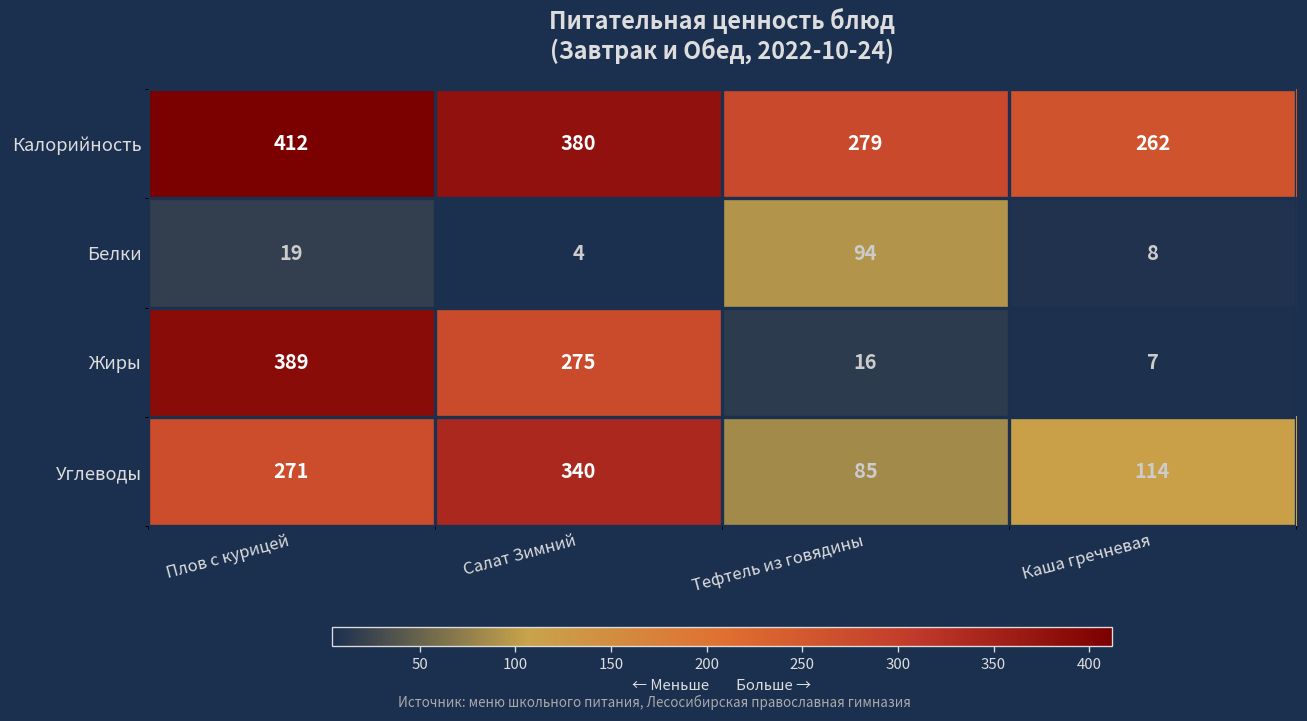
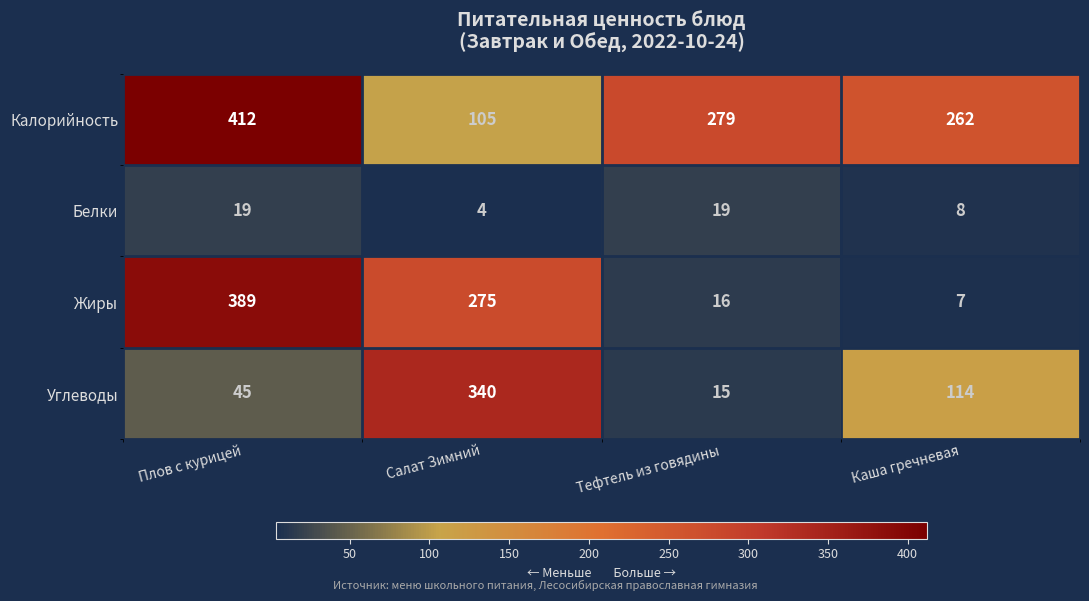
Калорийность, Салат Зимний: 380 -> 105
Белки, Тефтель из говядины: 94 -> 19
Углеводы, Плов с курицей: 271 -> 45
Углеводы, Тефтель из говядины: 85 -> 15
